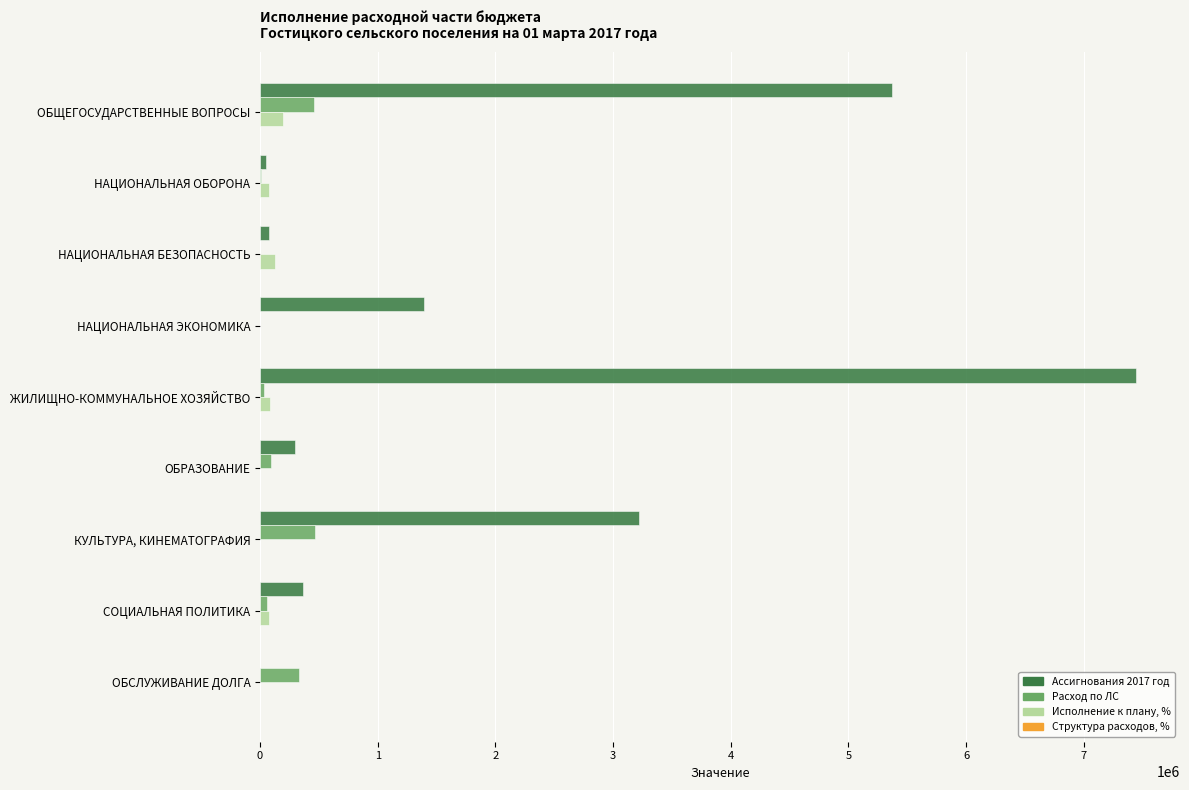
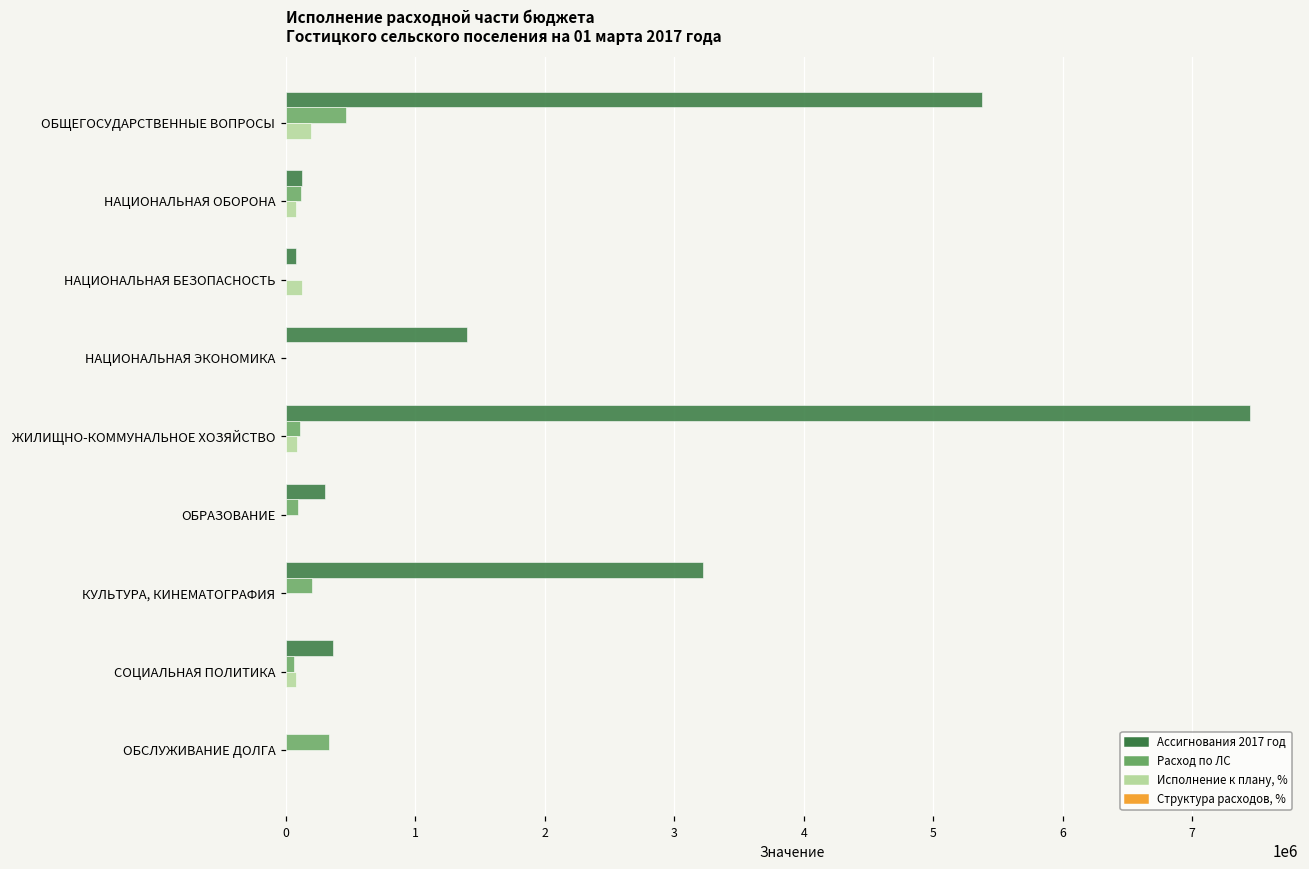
Ассигнования 2017 год, НАЦИОНАЛЬНАЯ ОБОРОНА: 50000 -> 130000
Расход по ЛС, НАЦИОНАЛЬНАЯ ОБОРОНА: 10000 -> 120000
Расход по ЛС, ЖИЛИЩНО-КОММУНАЛЬНОЕ ХОЗЯЙСТВО: 30000 -> 110000
Расход по ЛС, КУЛЬТУРА, КИНЕМАТОГРАФИЯ: 470000 -> 200000
